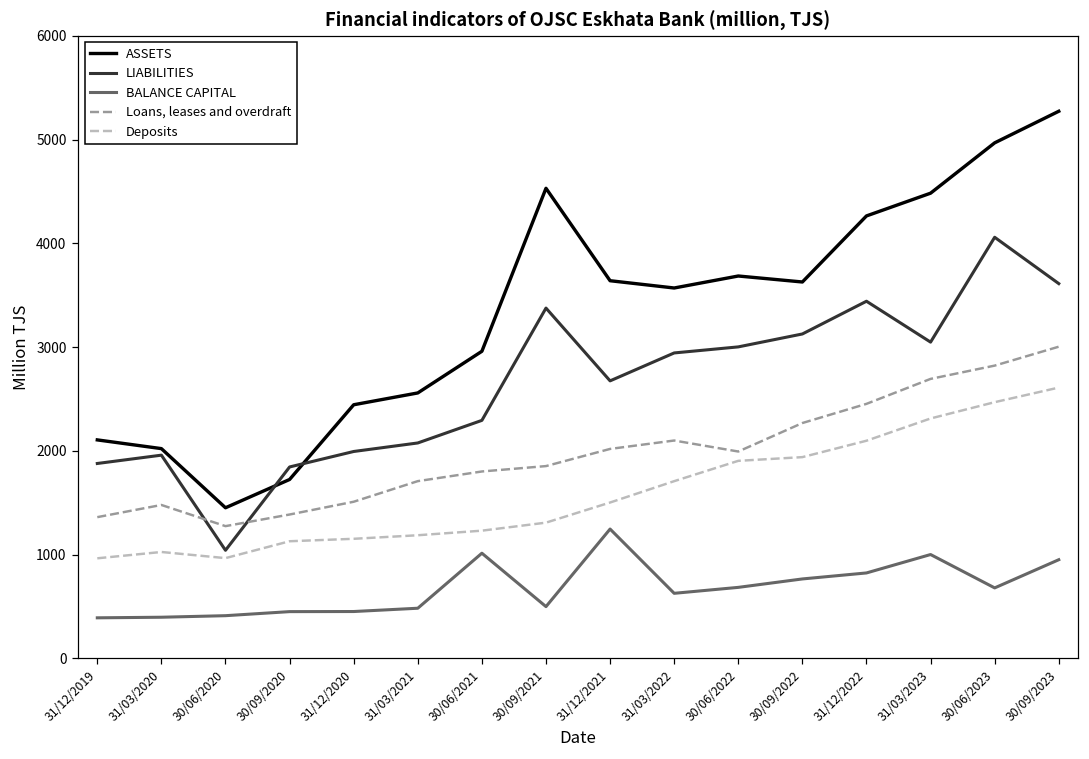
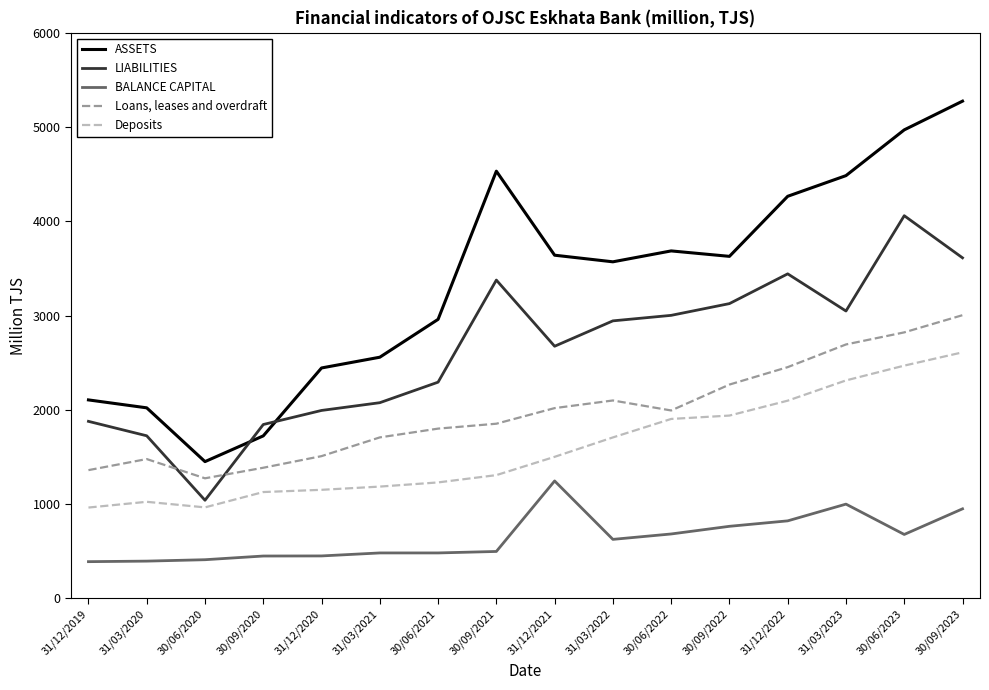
LIABILITIES, 31/03/2020: 2000 -> 1700
BALANCE CAPITAL, 30/06/2021: 1000 -> 500
